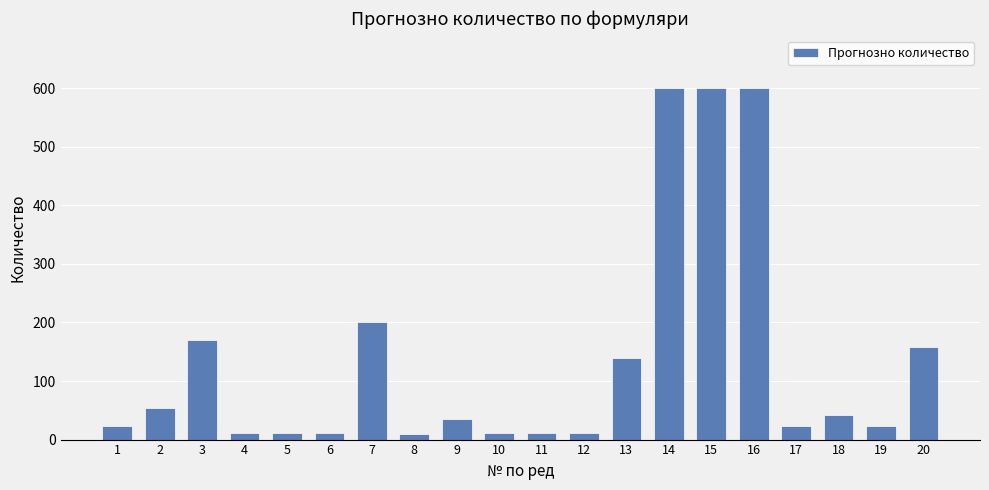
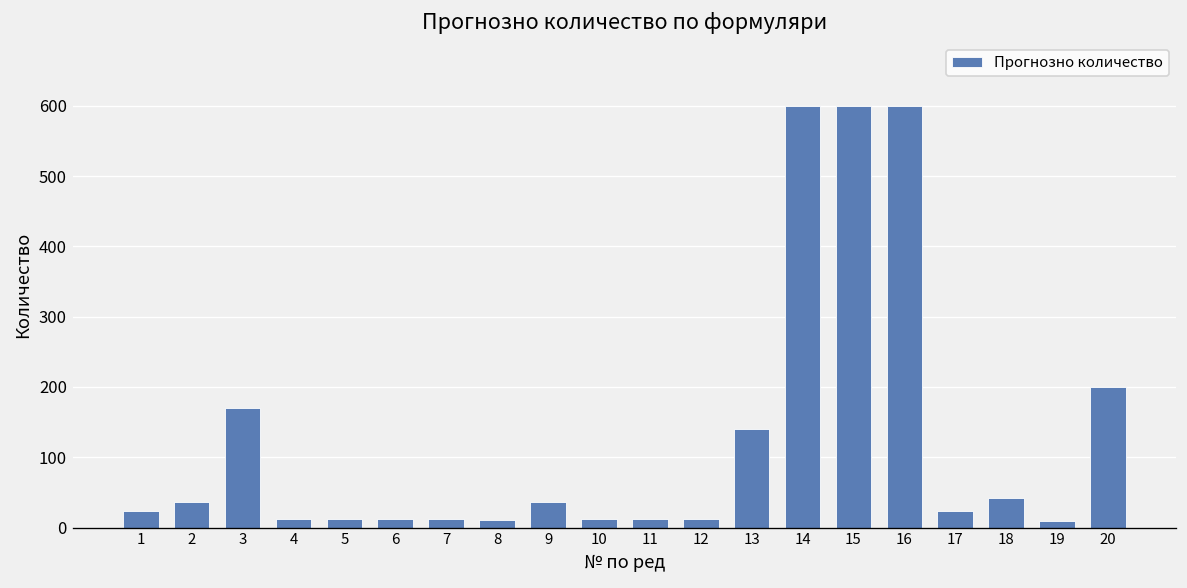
2: 50 -> 40
7: 200 -> 10
19: 20 -> 10
20: 160 -> 200
